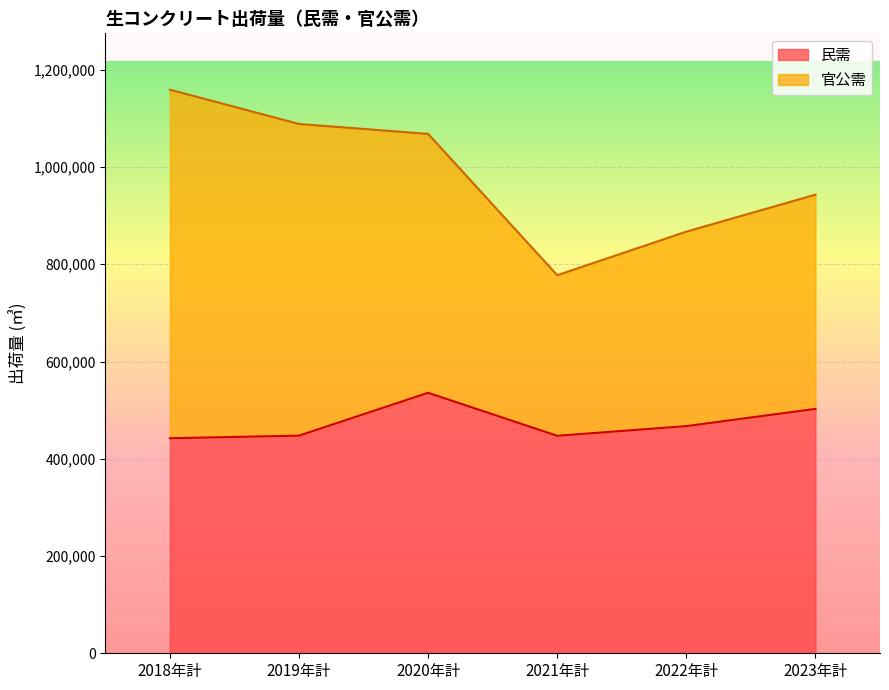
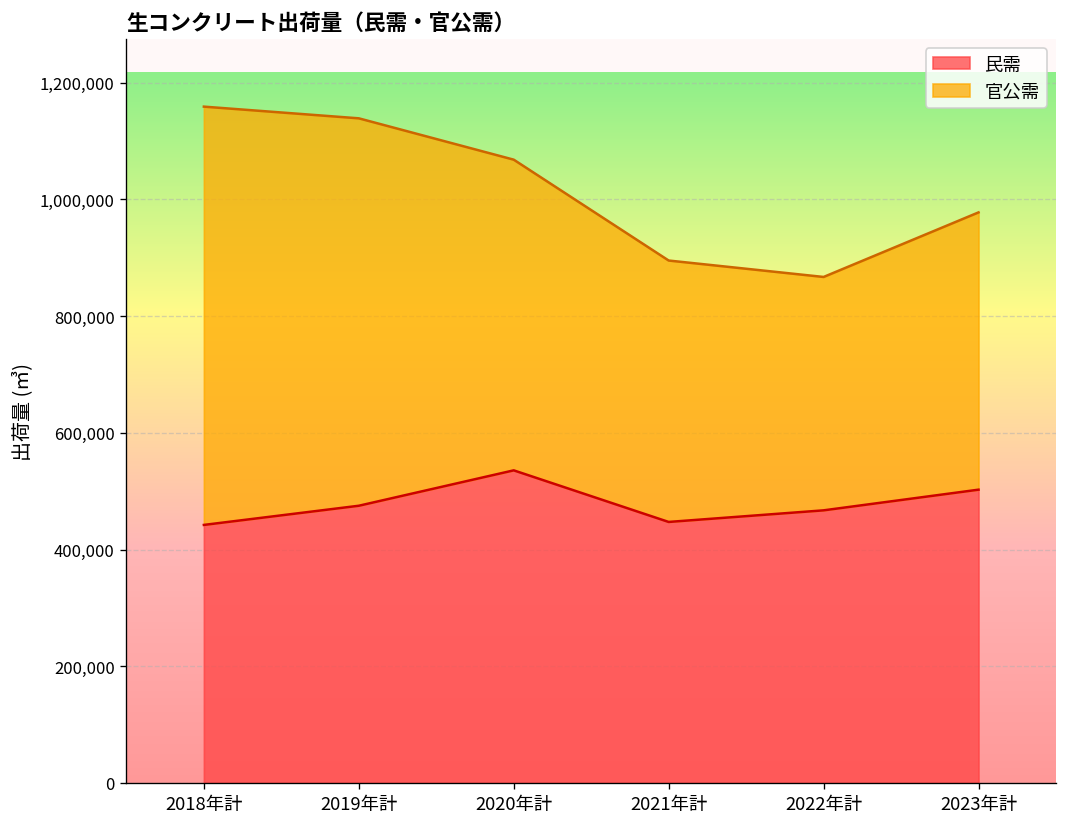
民需, 2019年計: 450,000 -> 480,000
官公需, 2019年計: 640,000 -> 660,000
官公需, 2021年計: 330,000 -> 450,000
官公需, 2023年計: 440,000 -> 480,000
